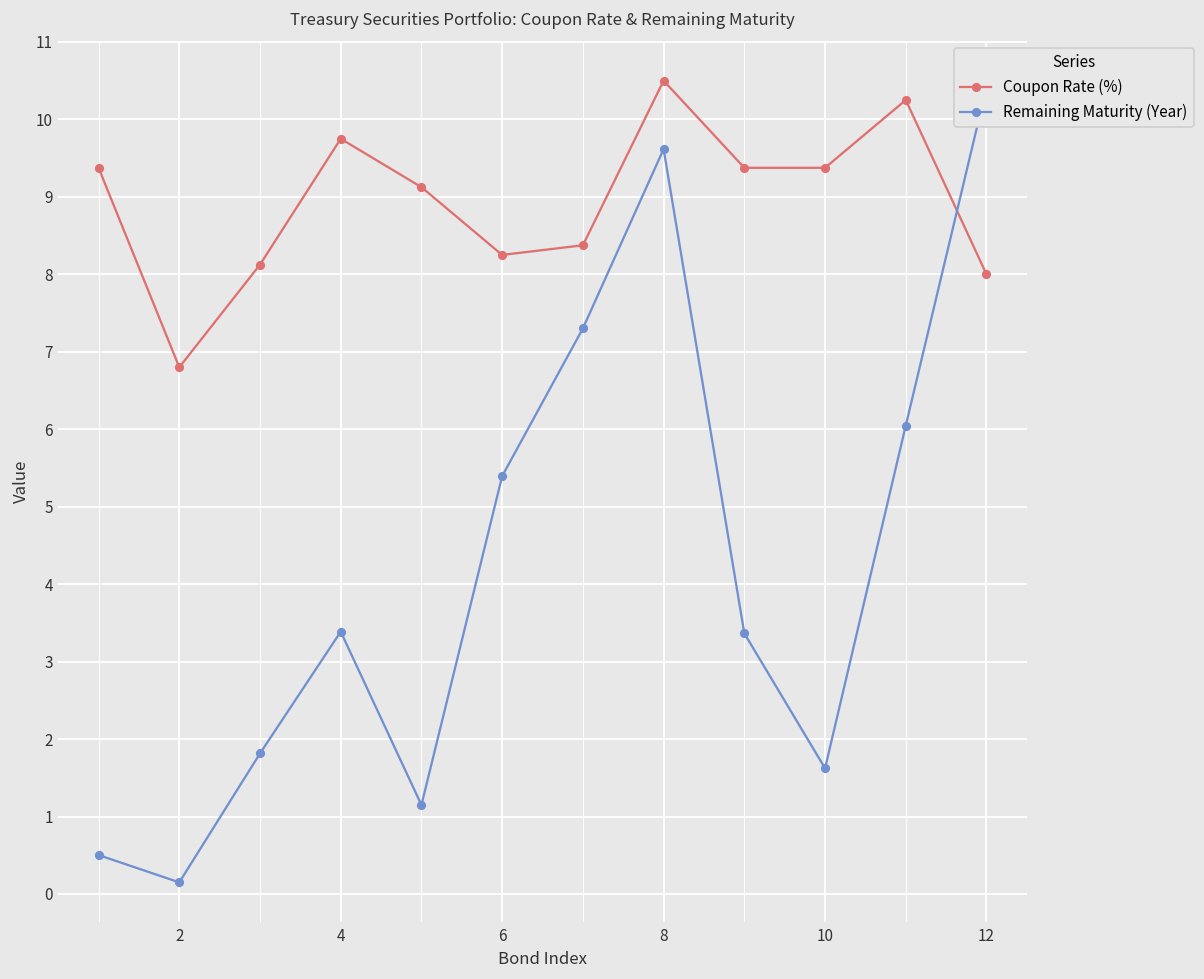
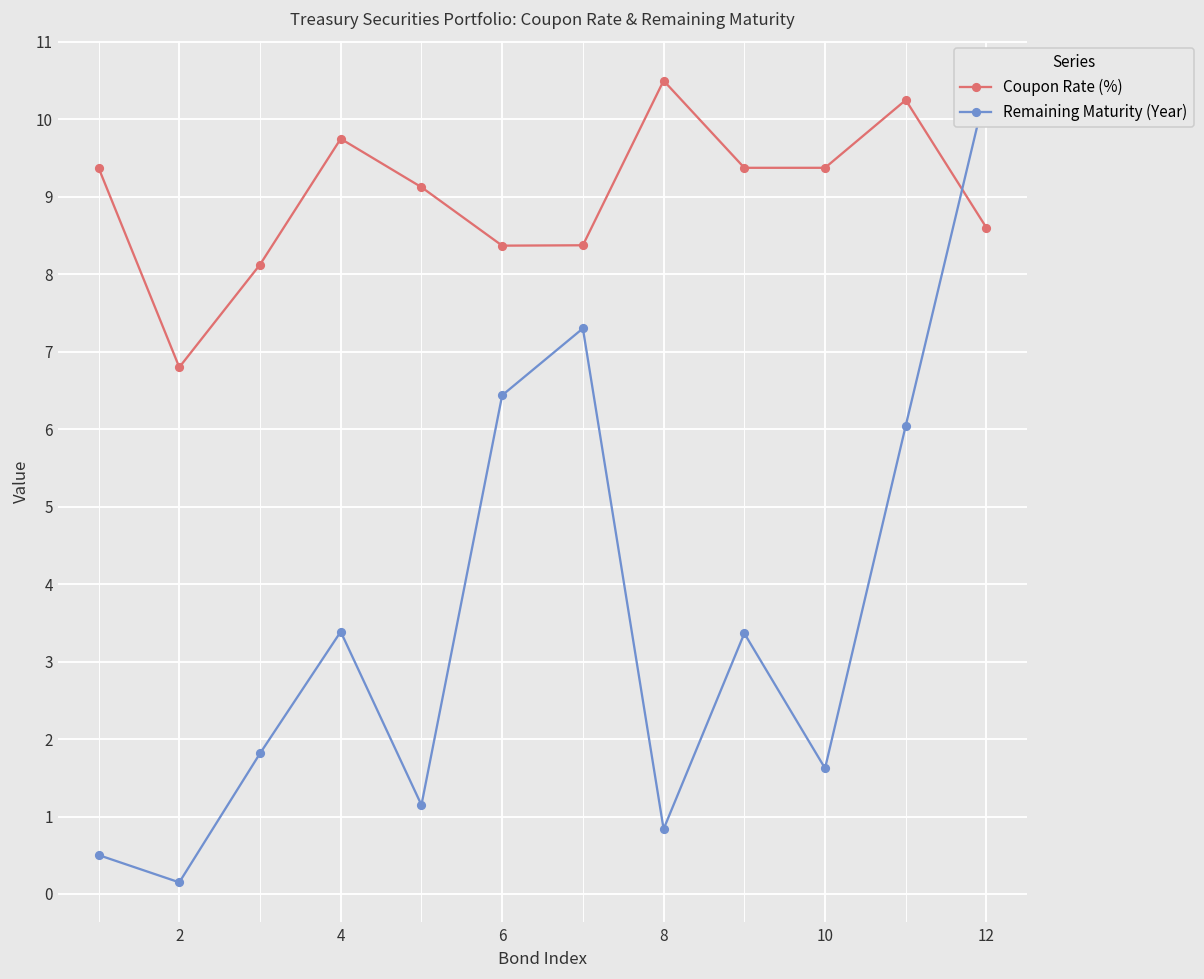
Coupon Rate (%), 6: 8.3 -> 8.4
Remaining Maturity (Year), 6: 5.4 -> 6.4
Remaining Maturity (Year), 8: 9.6 -> 0.8
Coupon Rate (%), 12: 8.0 -> 8.6
